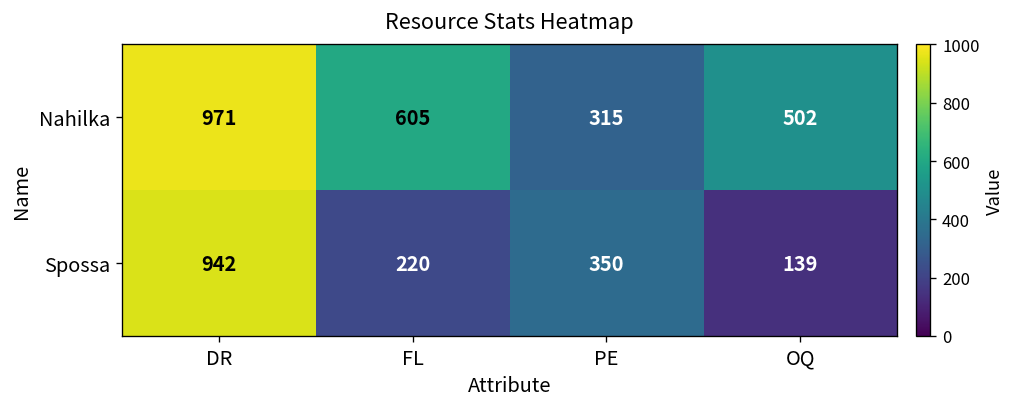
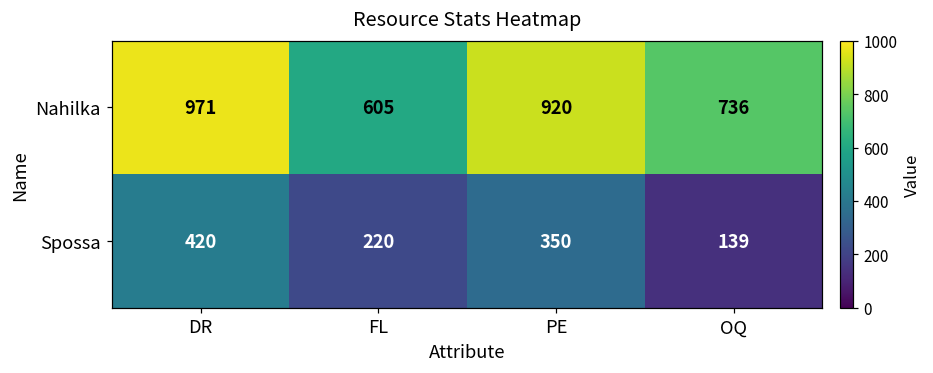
Nahilka, PE: 315 -> 920
Nahilka, OQ: 502 -> 736
Spossa, DR: 942 -> 420
